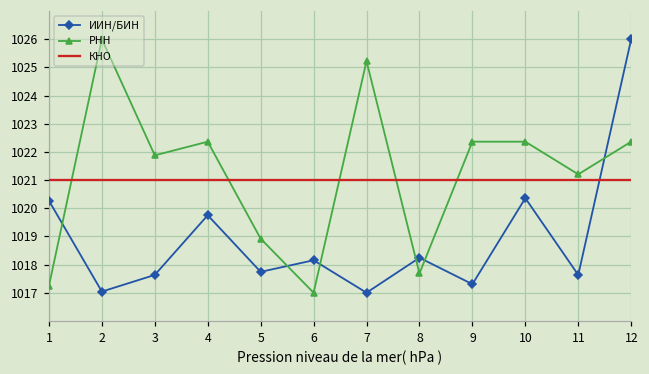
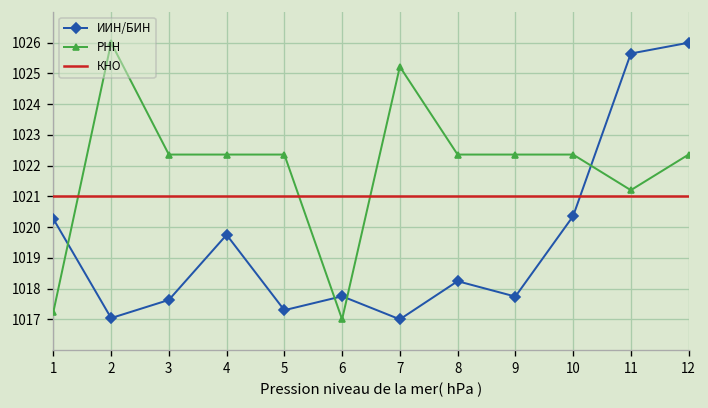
РНН, 3: 1021.9 -> 1022.4
ИИН/БИН, 5: 1017.7 -> 1017.3
РНН, 5: 1018.9 -> 1022.4
ИИН/БИН, 6: 1018.2 -> 1017.8
РНН, 8: 1017.7 -> 1022.4
ИИН/БИН, 9: 1017.3 -> 1017.7
ИИН/БИН, 11: 1017.6 -> 1025.6
